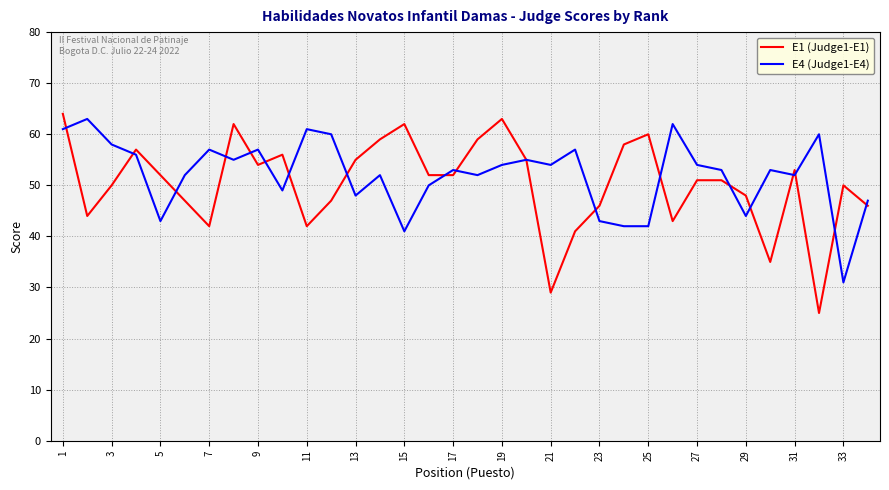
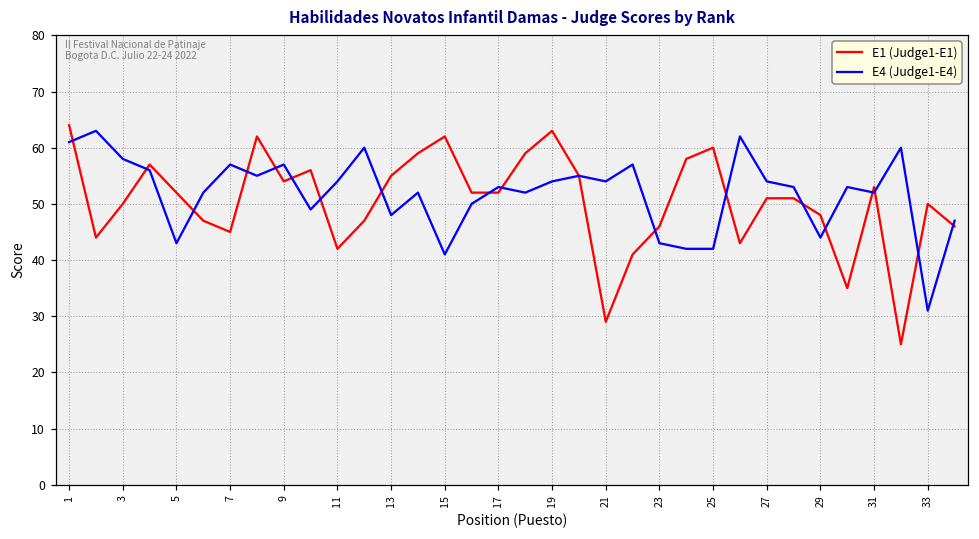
E1 (Judge1-E1), 7: 42 -> 45
E4 (Judge1-E4), 11: 61 -> 54
